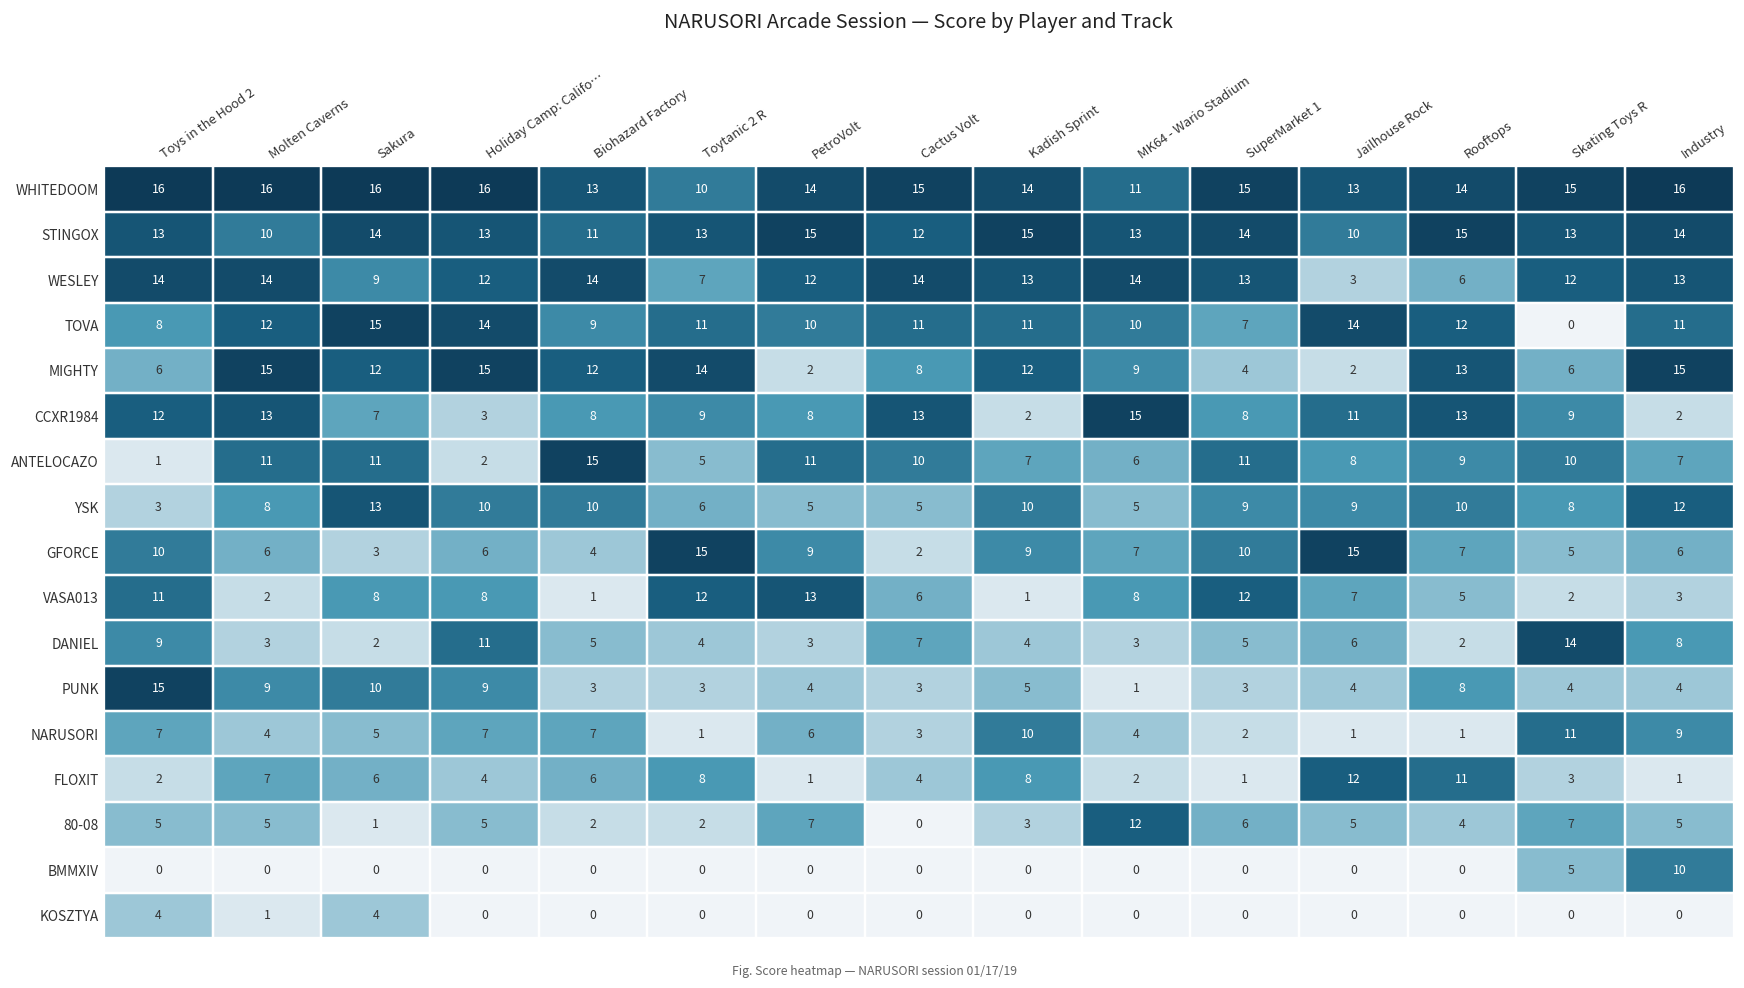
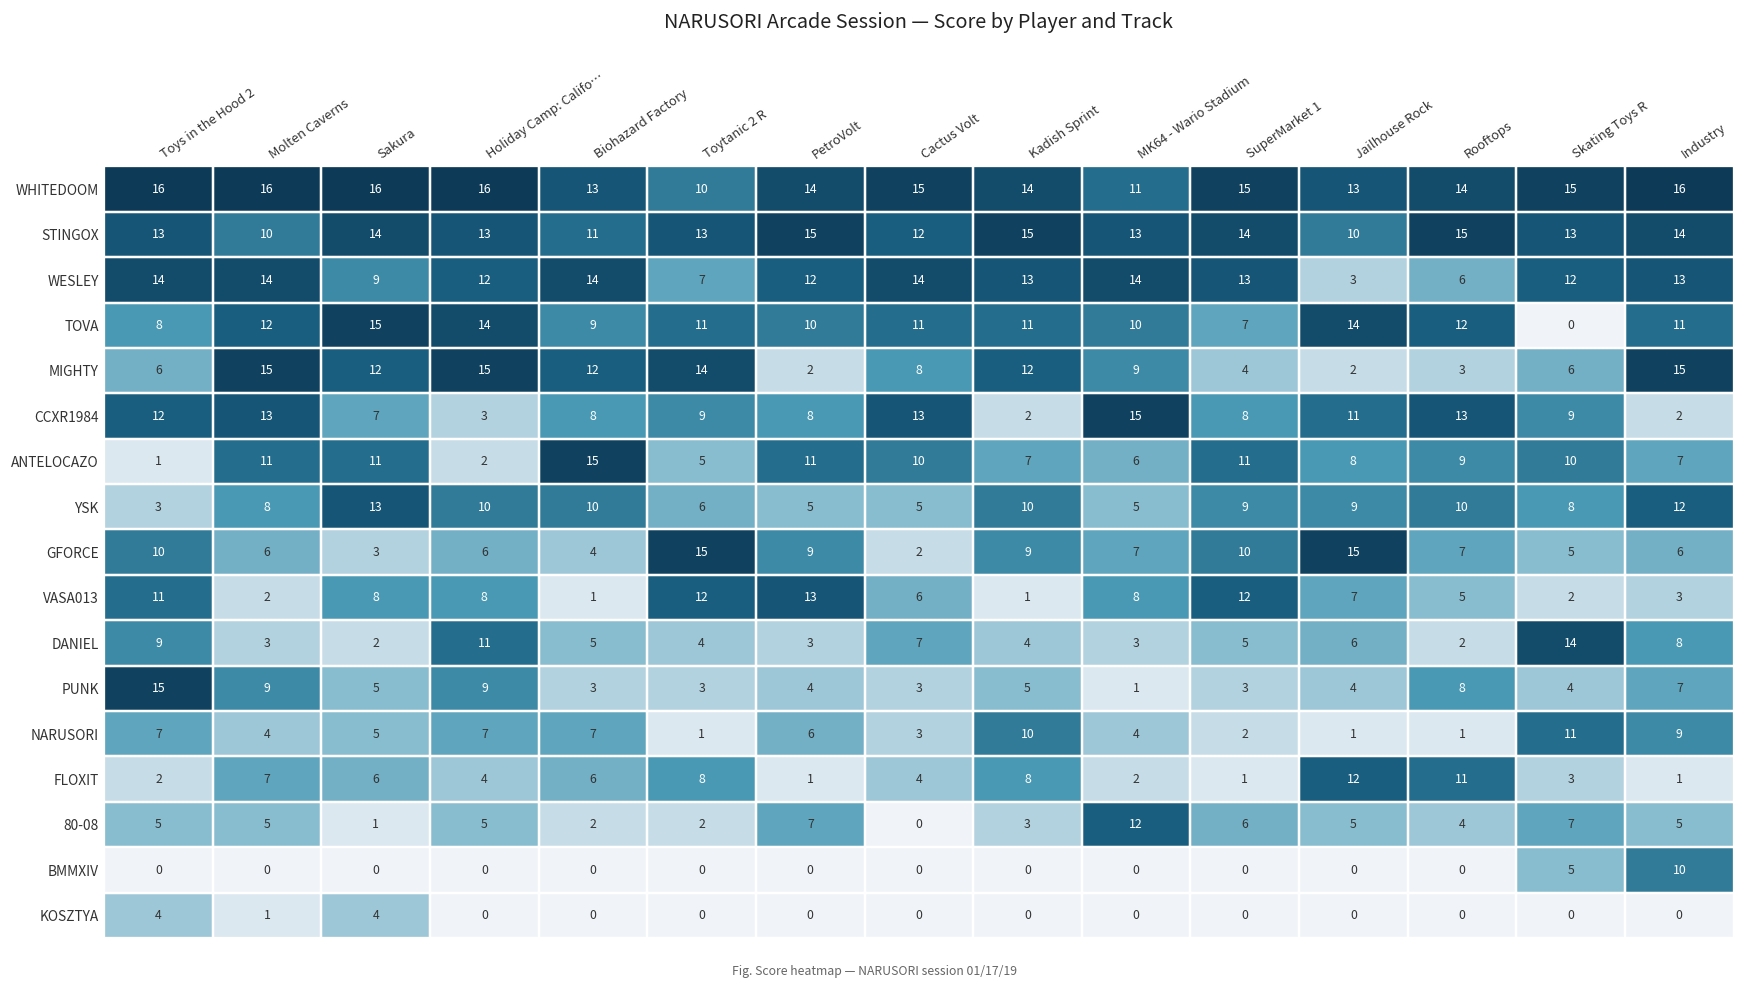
MIGHTY, Rooftops: 13 -> 3
PUNK, Sakura: 10 -> 5
PUNK, Industry: 4 -> 7
